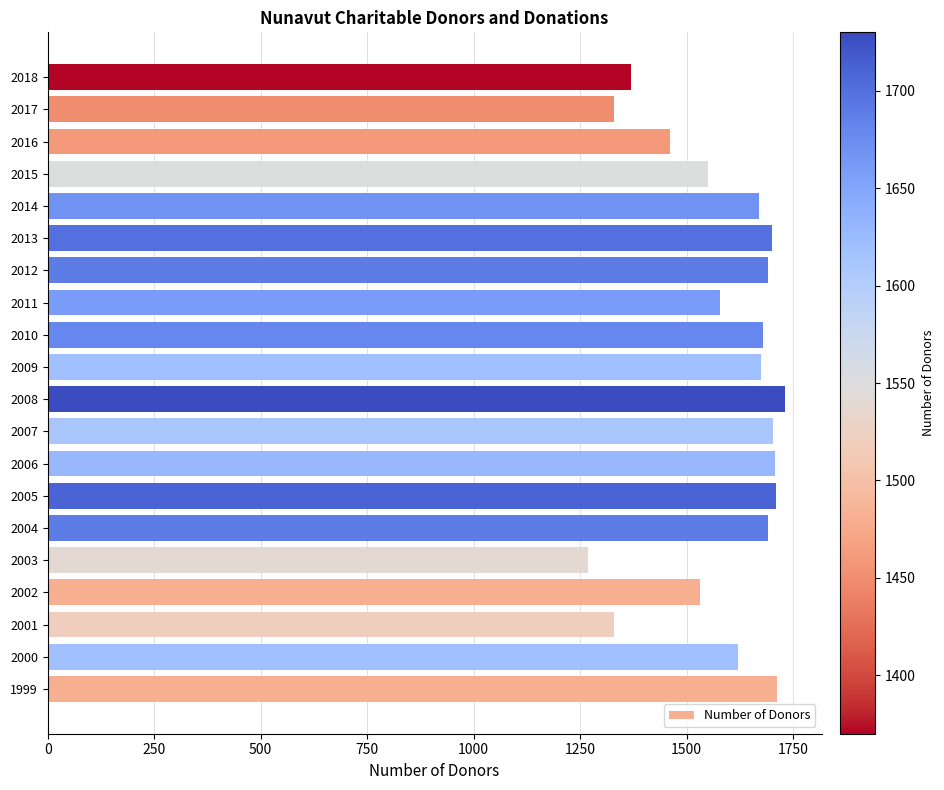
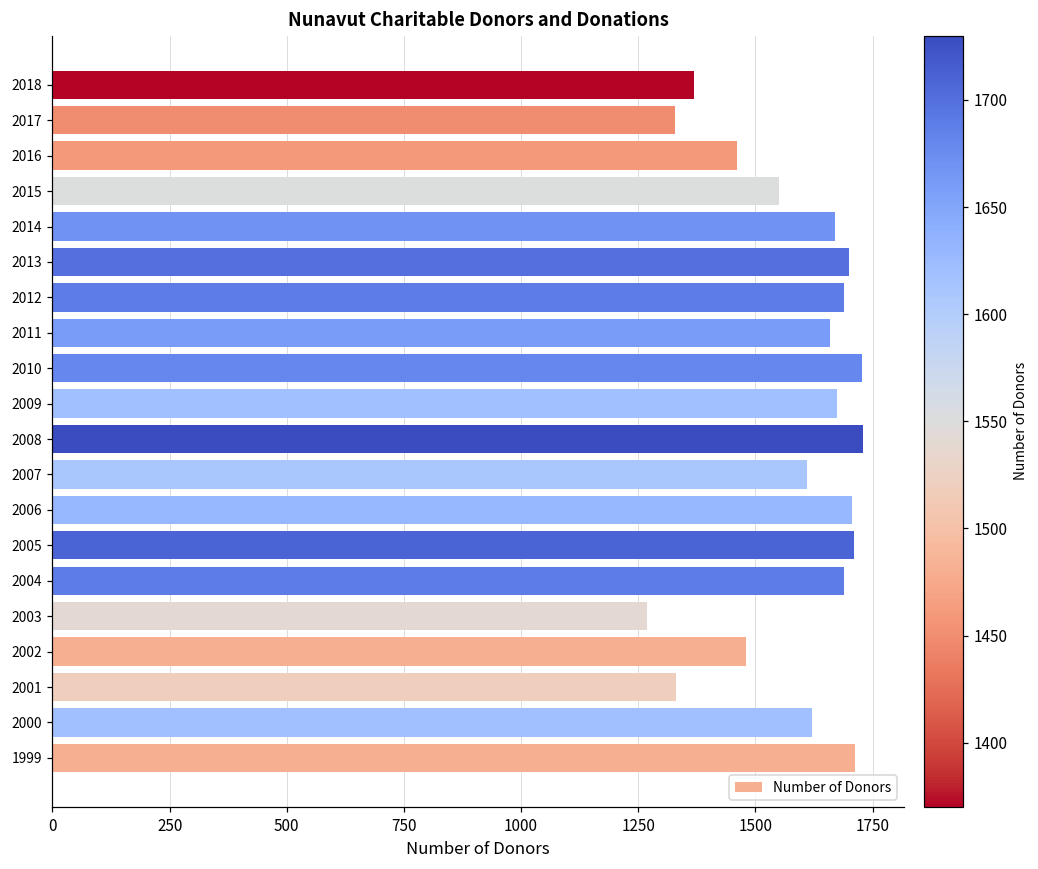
2011: 1580 -> 1660
2010: 1680 -> 1730
2007: 1700 -> 1610
2002: 1530 -> 1480
